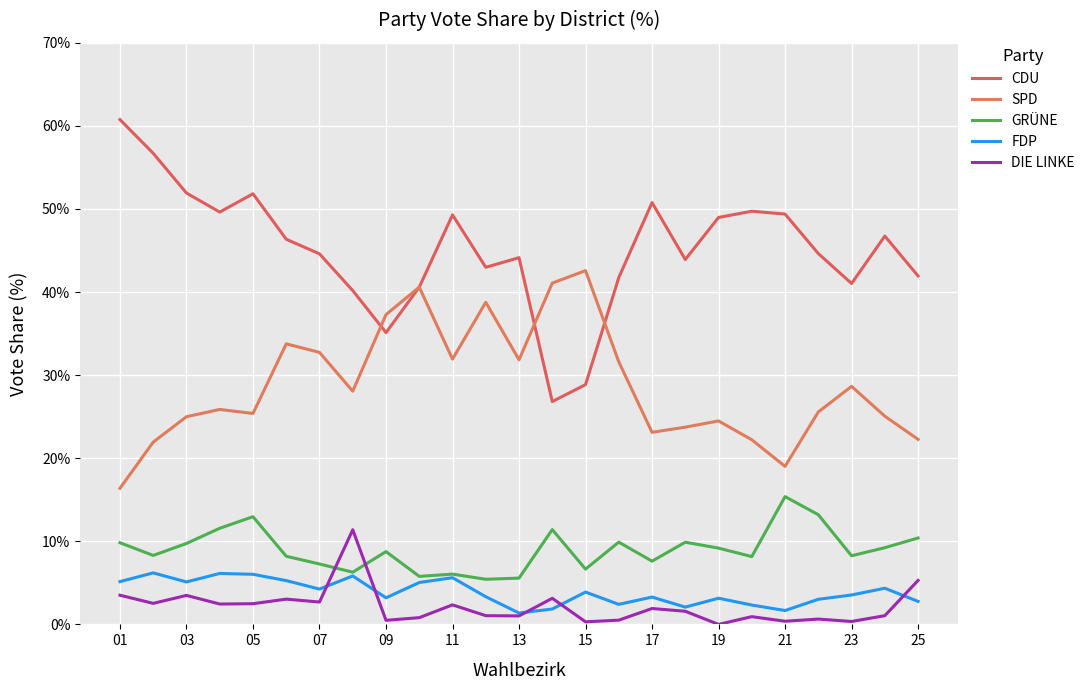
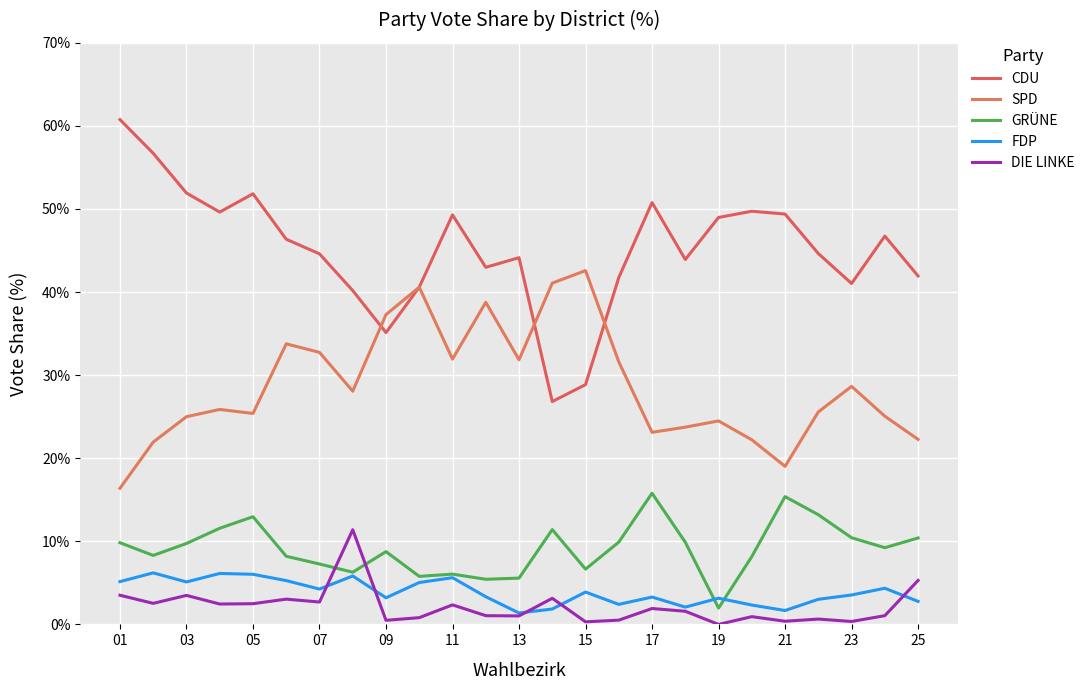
GRÜNE, 17: 8% -> 16%
GRÜNE, 19: 9% -> 2%
GRÜNE, 23: 8% -> 10%
